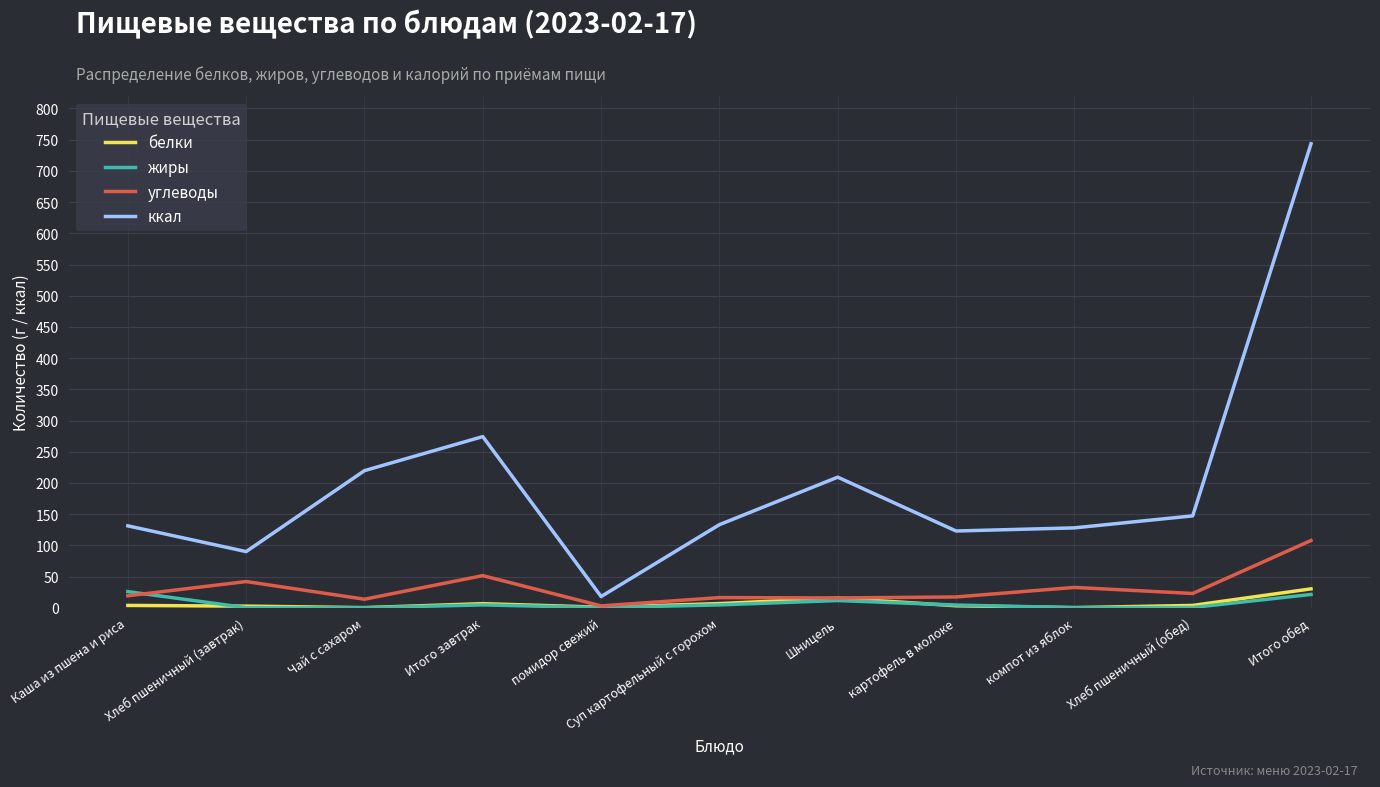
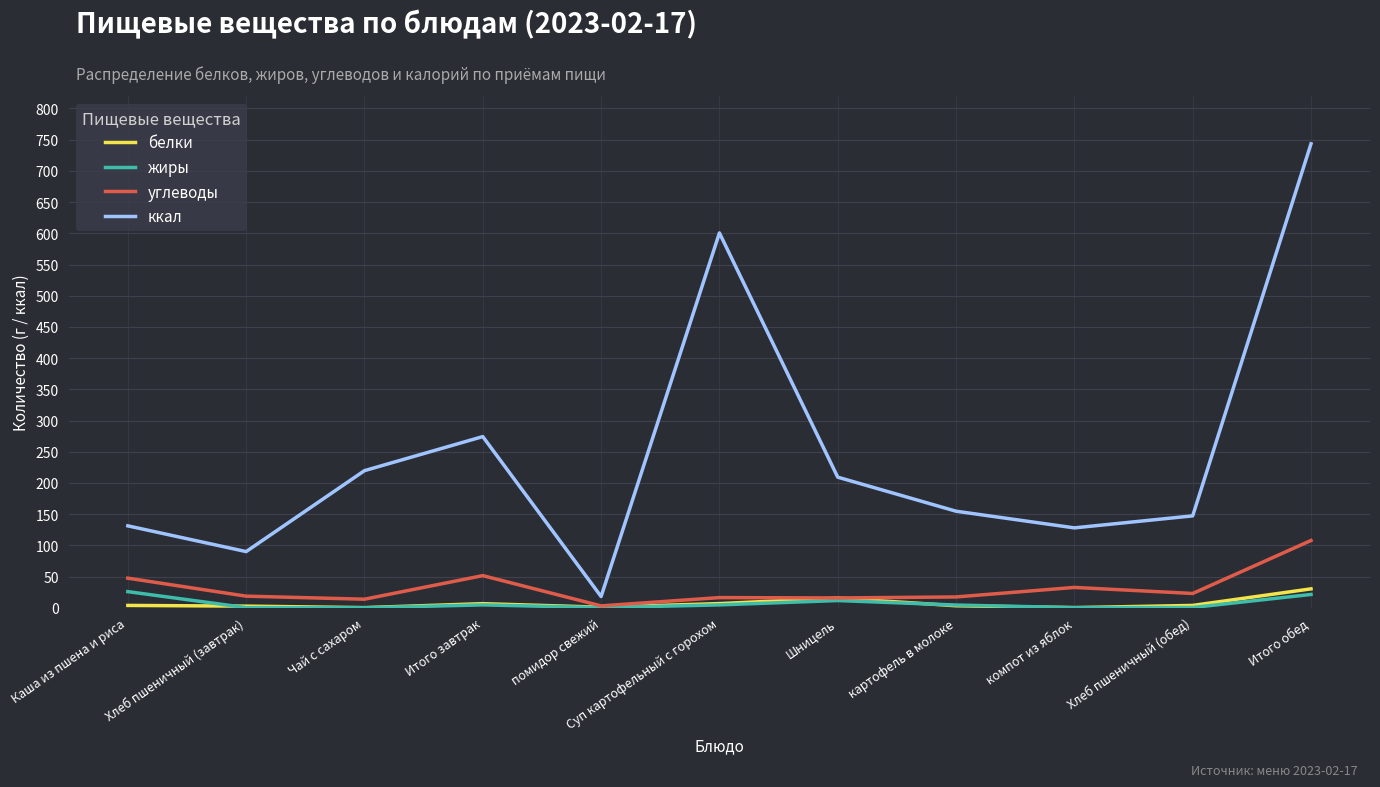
углеводы, Каша из пшена и риса: 20 -> 50
углеводы, Хлеб пшеничный (завтрак): 40 -> 20
ккал, Суп картофельный с горохом: 130 -> 600
ккал, картофель в молоке: 120 -> 150
